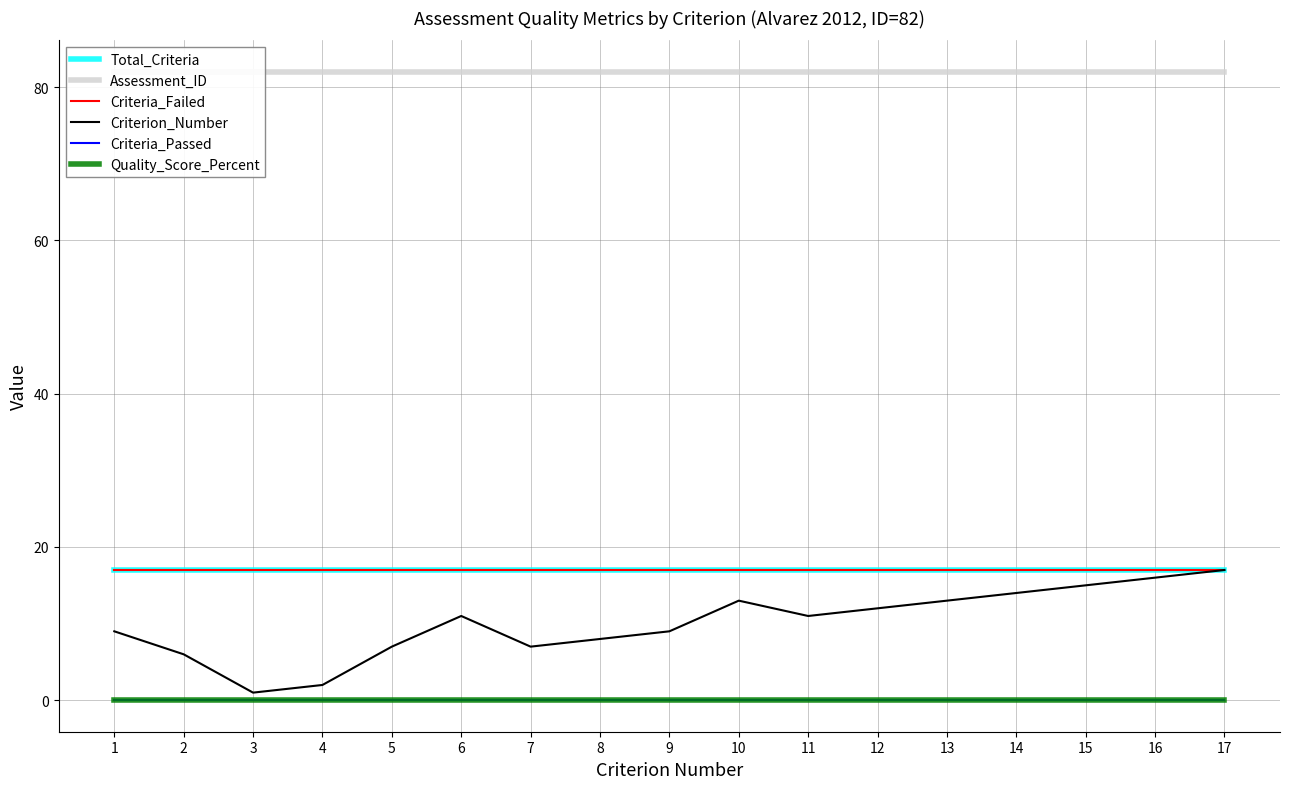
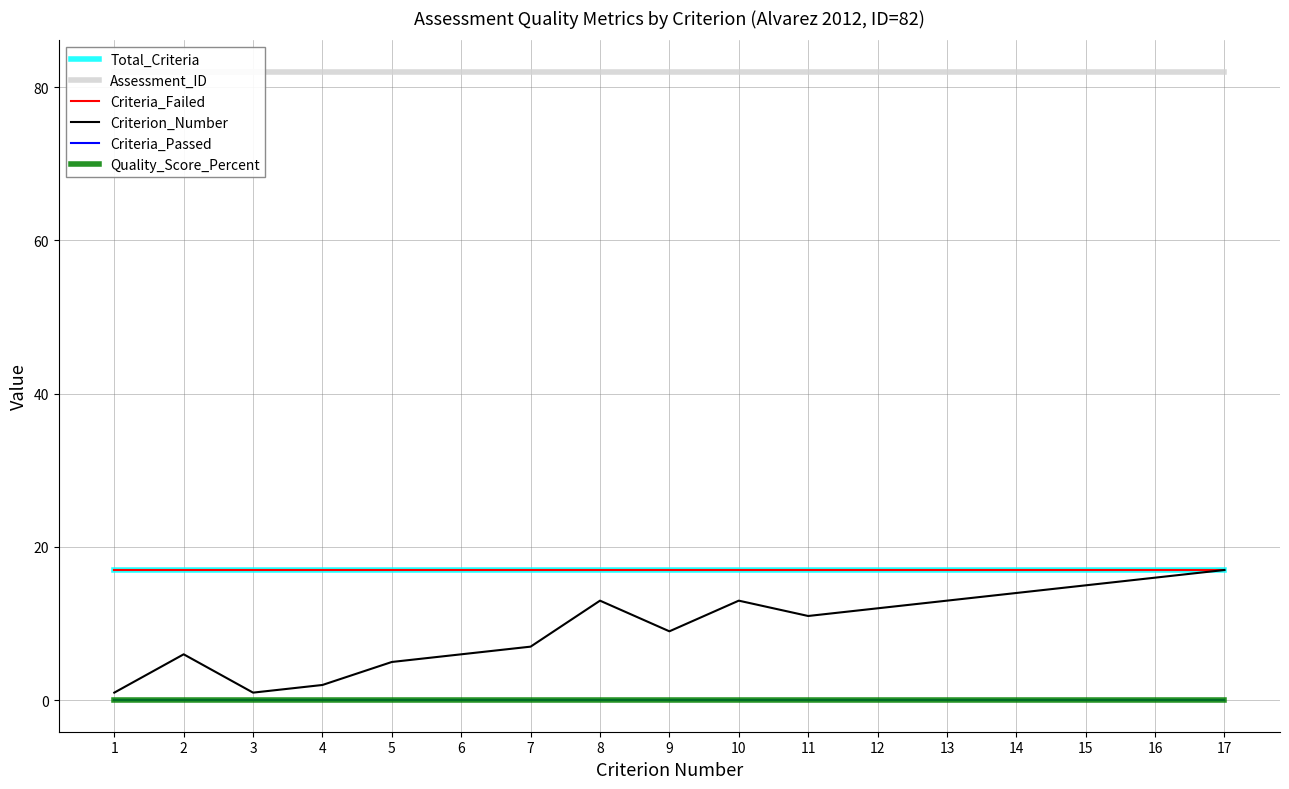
Criterion_Number, 1: 9 -> 1
Criterion_Number, 5: 7 -> 5
Criterion_Number, 6: 11 -> 6
Criterion_Number, 8: 8 -> 13
